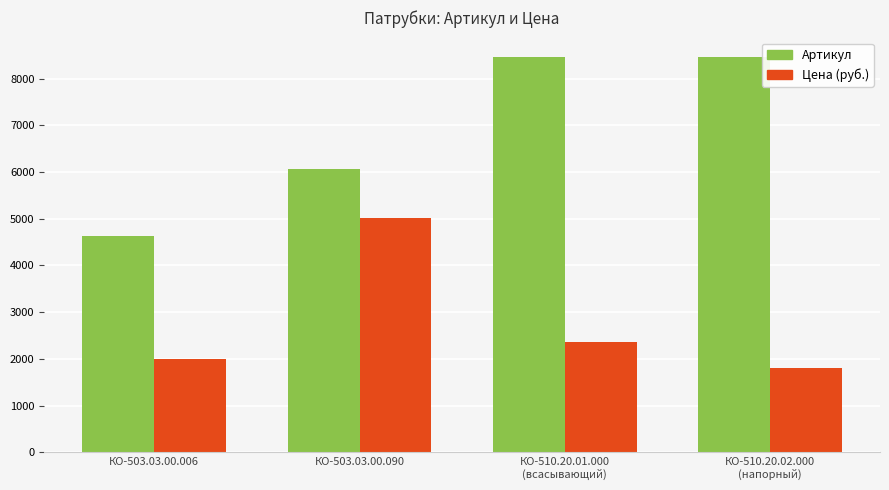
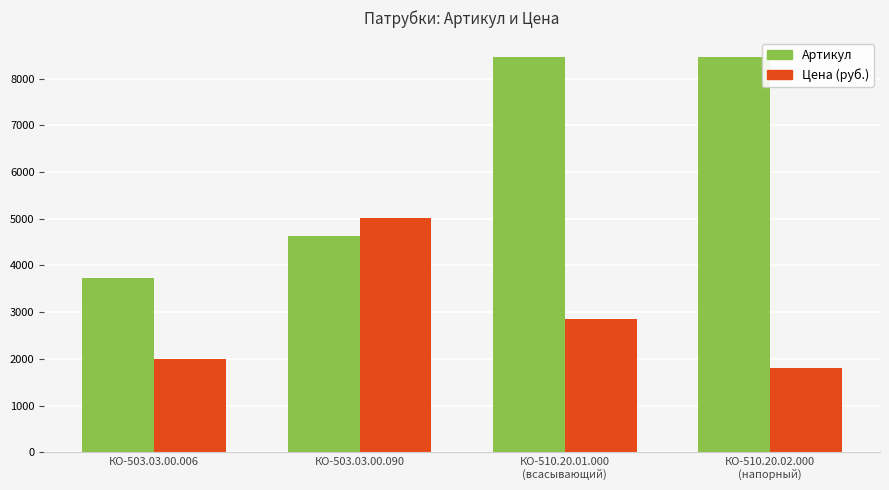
Артикул, КО-503.03.00.006: 4600 -> 3700
Артикул, КО-503.03.00.090: 6100 -> 4600
Цена (руб.), КО-510.20.01.000 (всасывающий): 2400 -> 2900
